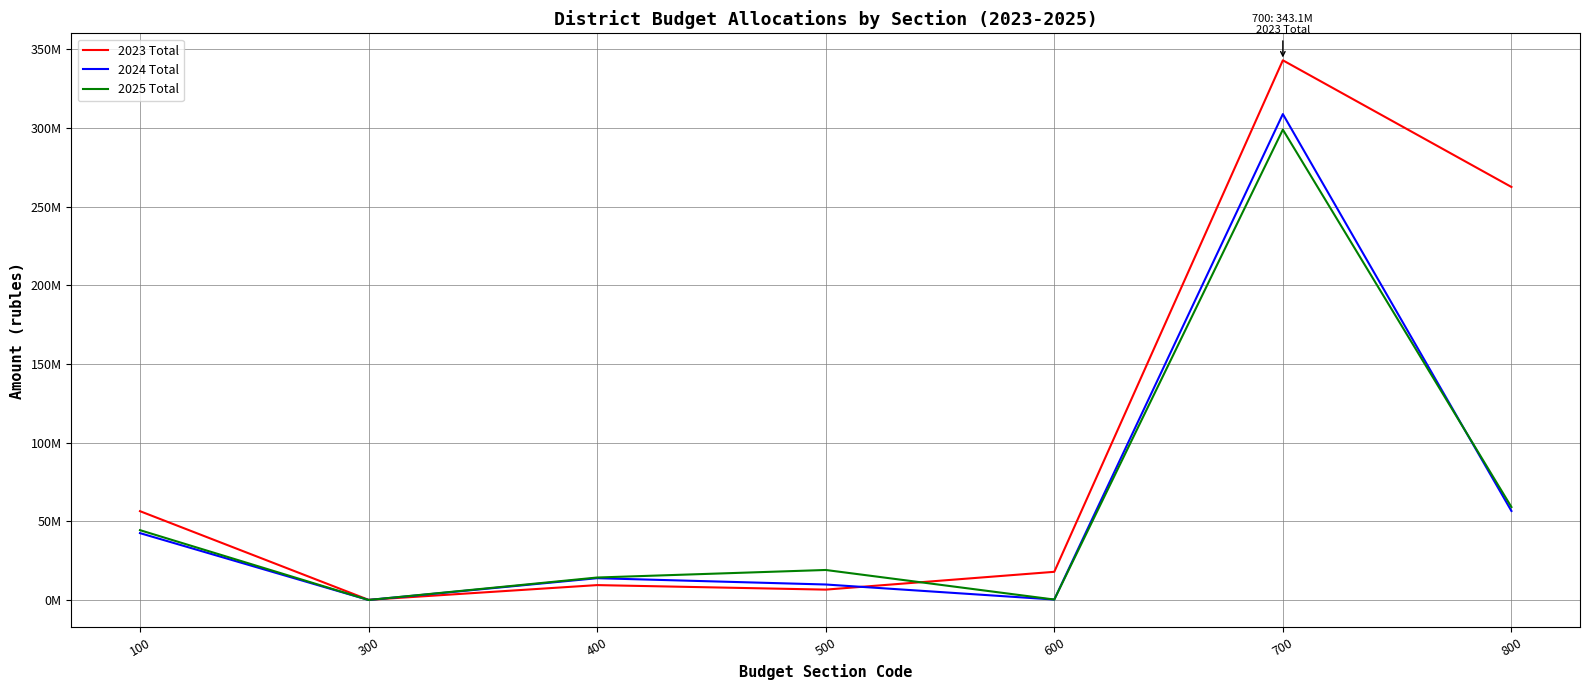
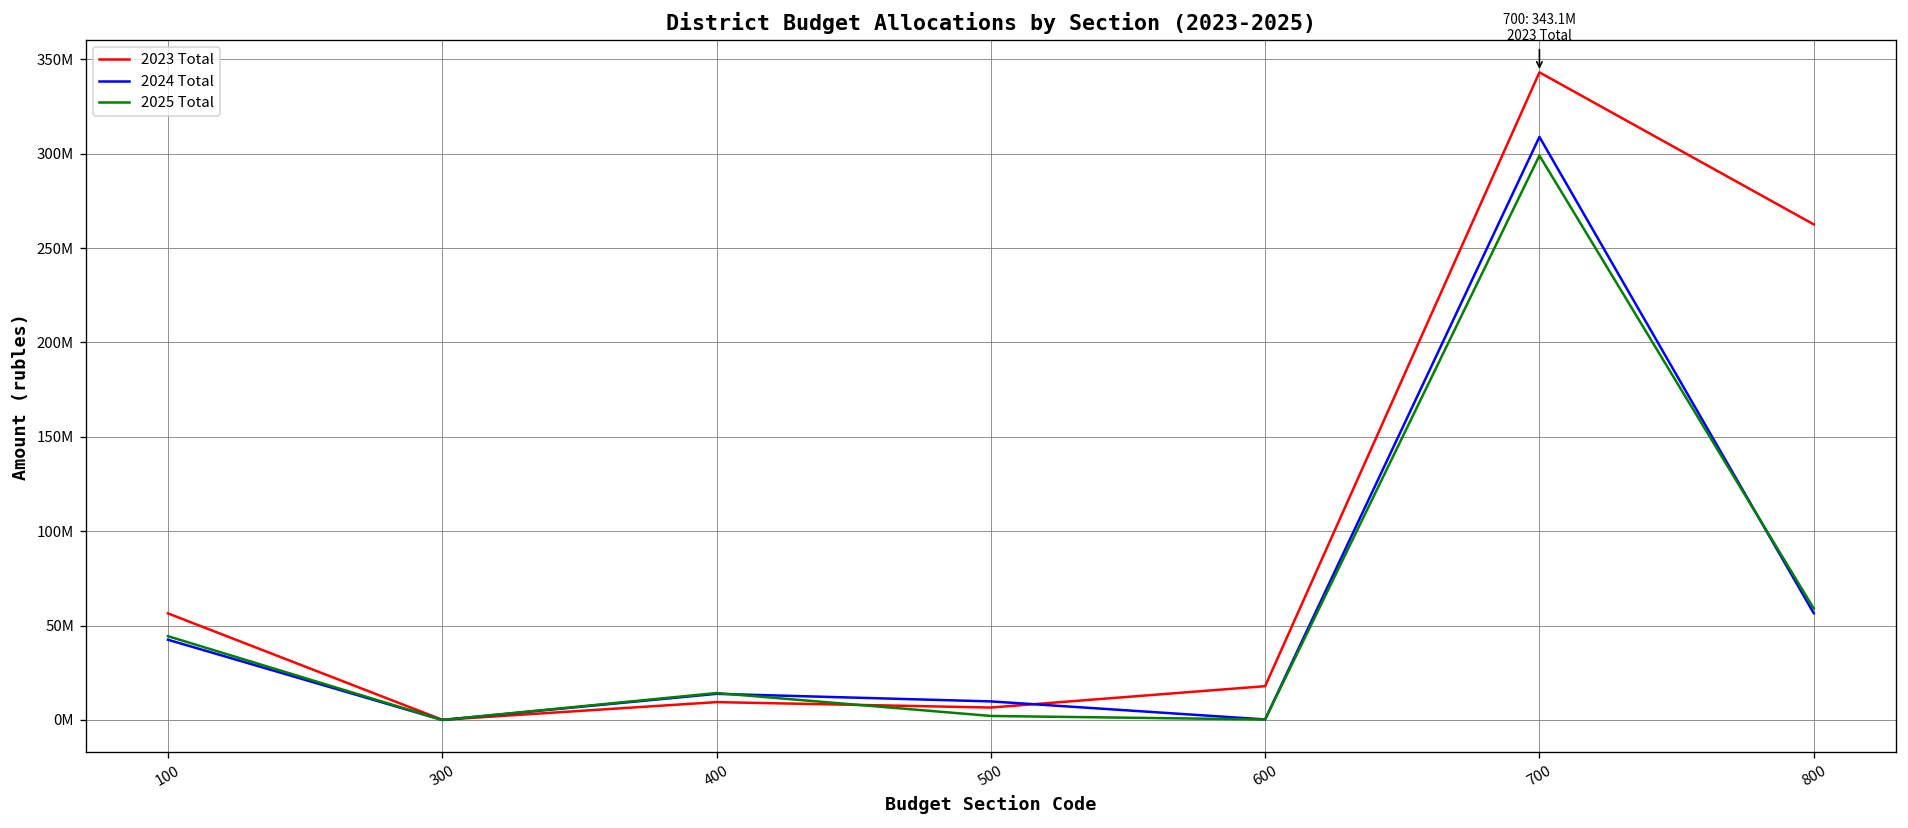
2025 Total, 500: 19000000 -> 2000000
